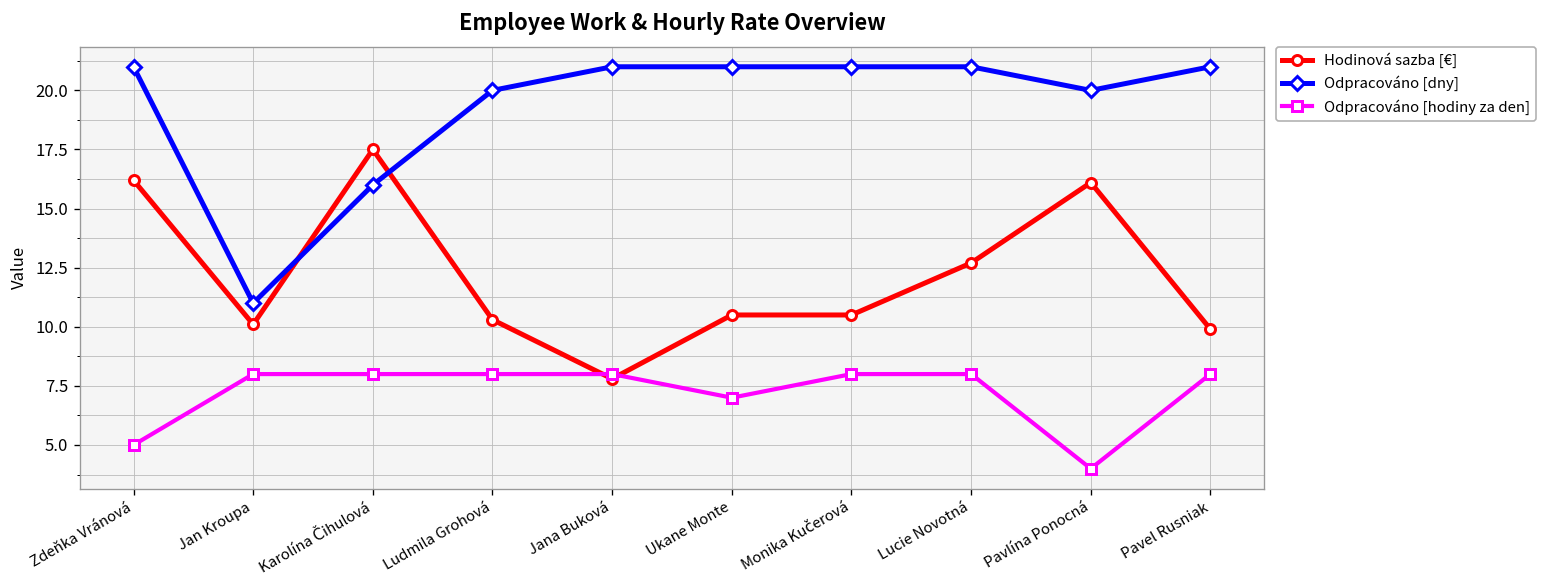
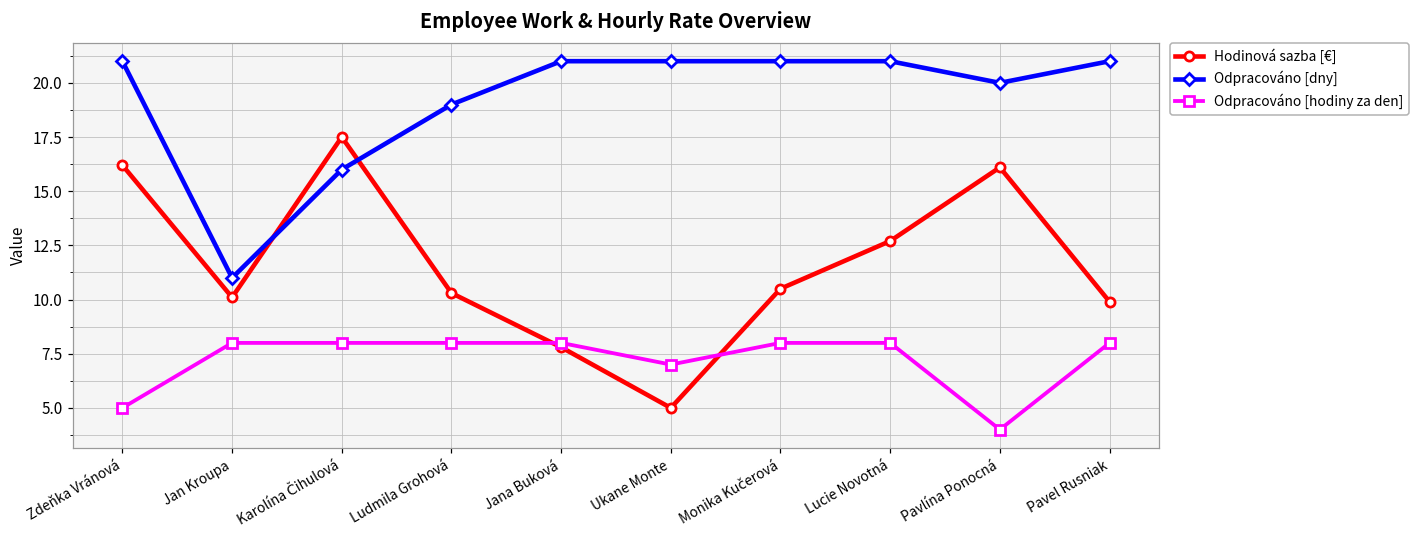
Odpracováno [dny], Ludmila Grohová: 20 -> 19
Hodinová sazba [€], Ukane Monte: 10.5 -> 5.0
